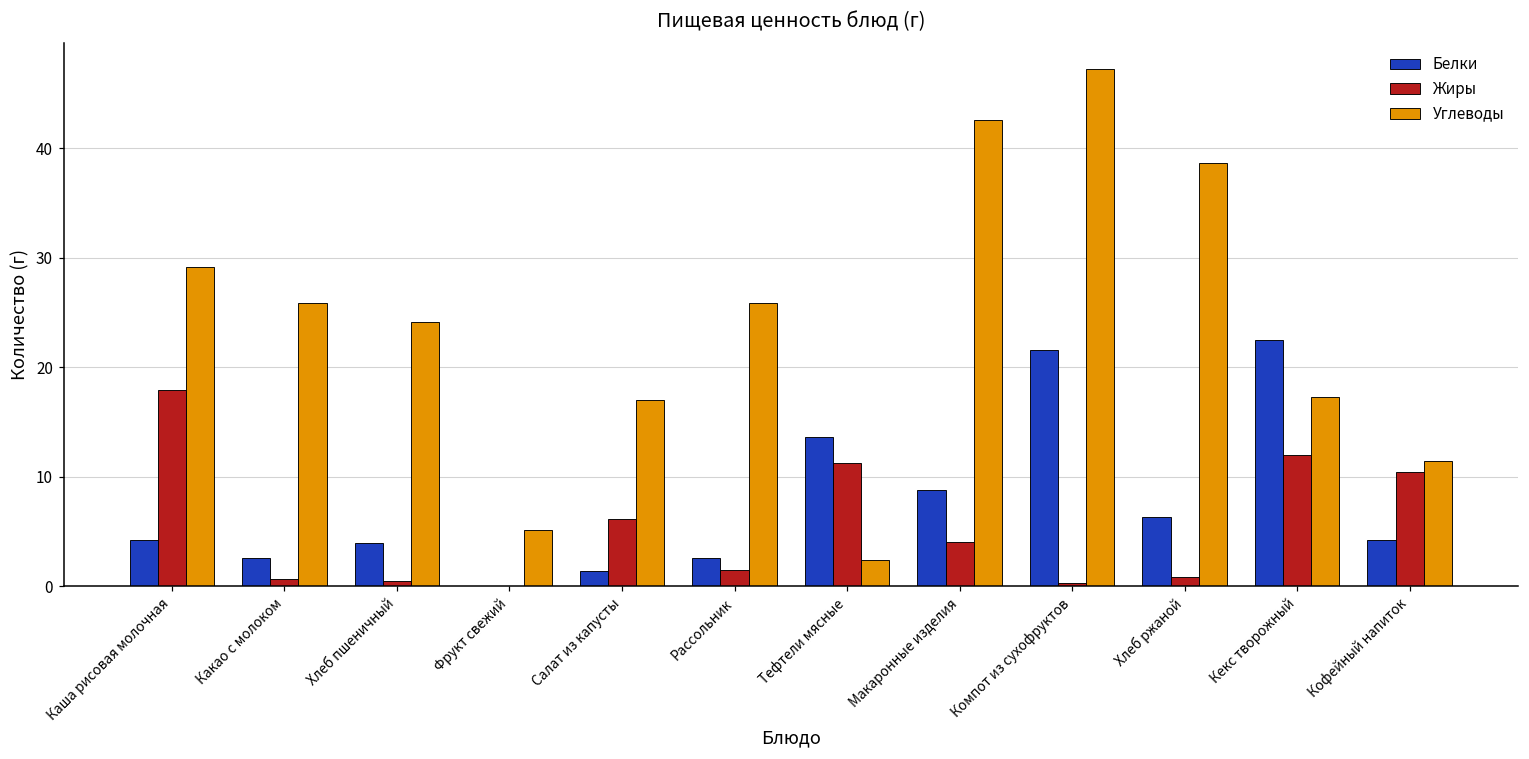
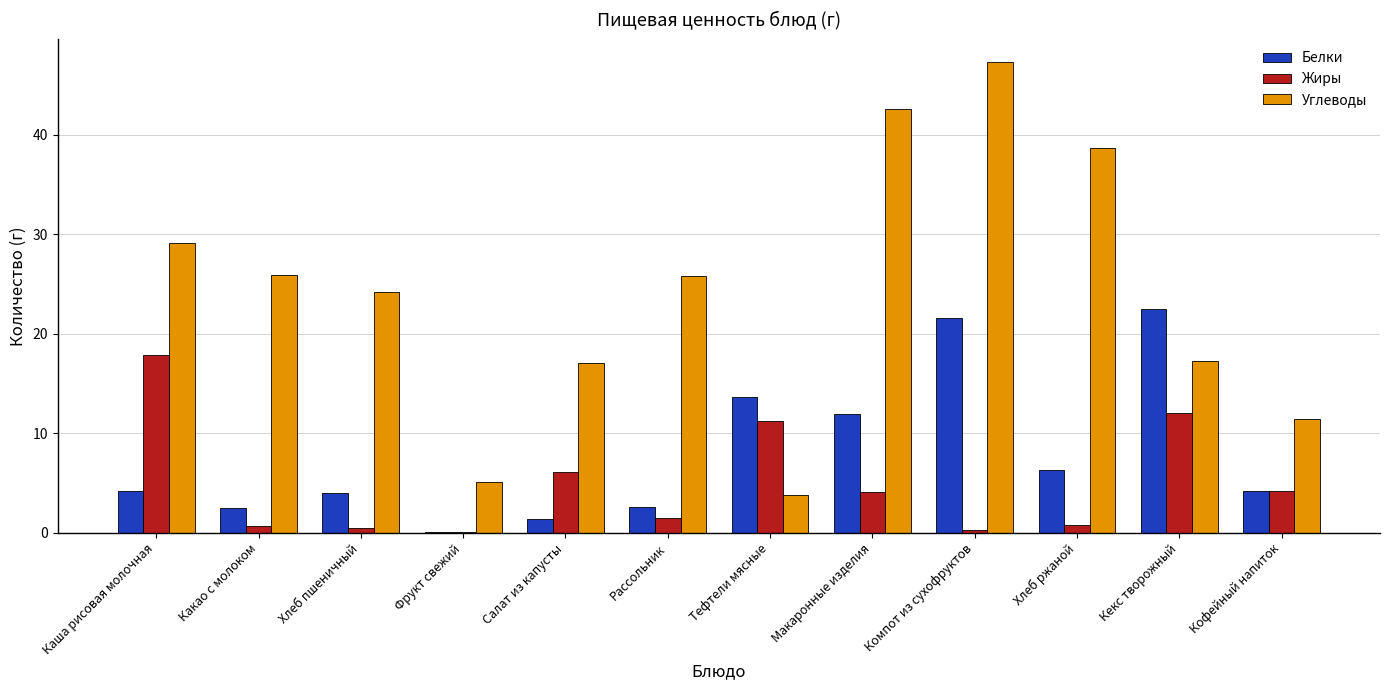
Углеводы, Тефтели мясные: 2 -> 4
Белки, Макаронные изделия: 9 -> 12
Жиры, Кофейный напиток: 10 -> 4
